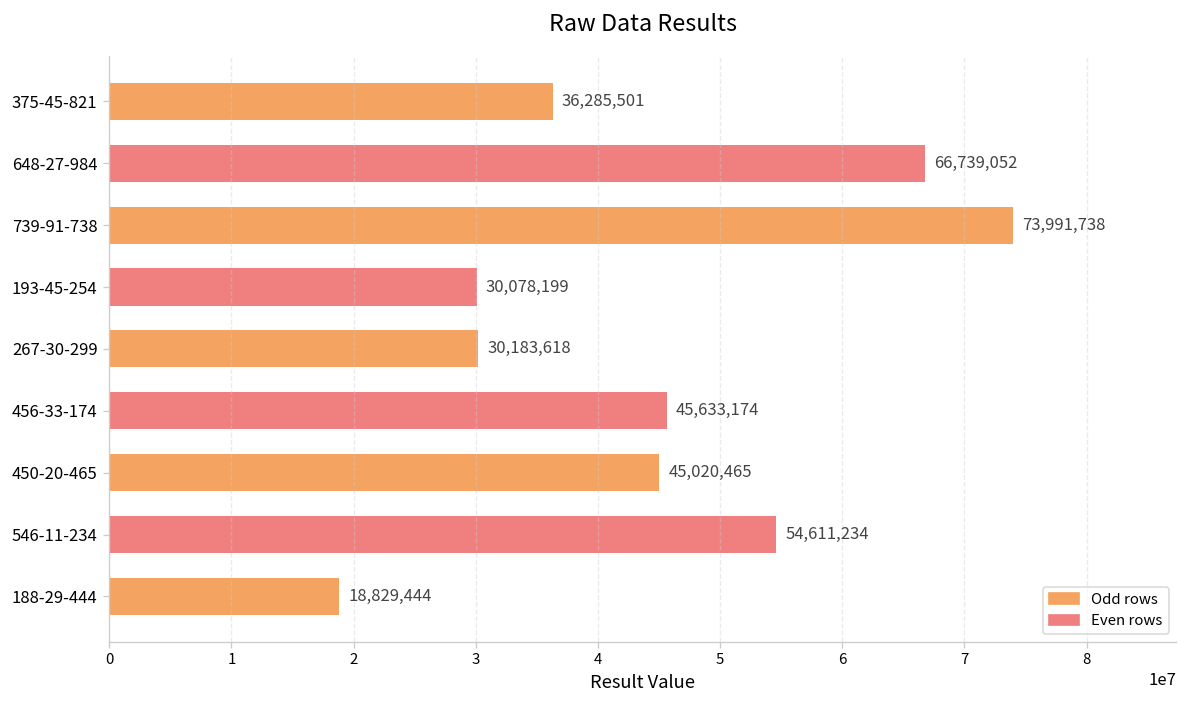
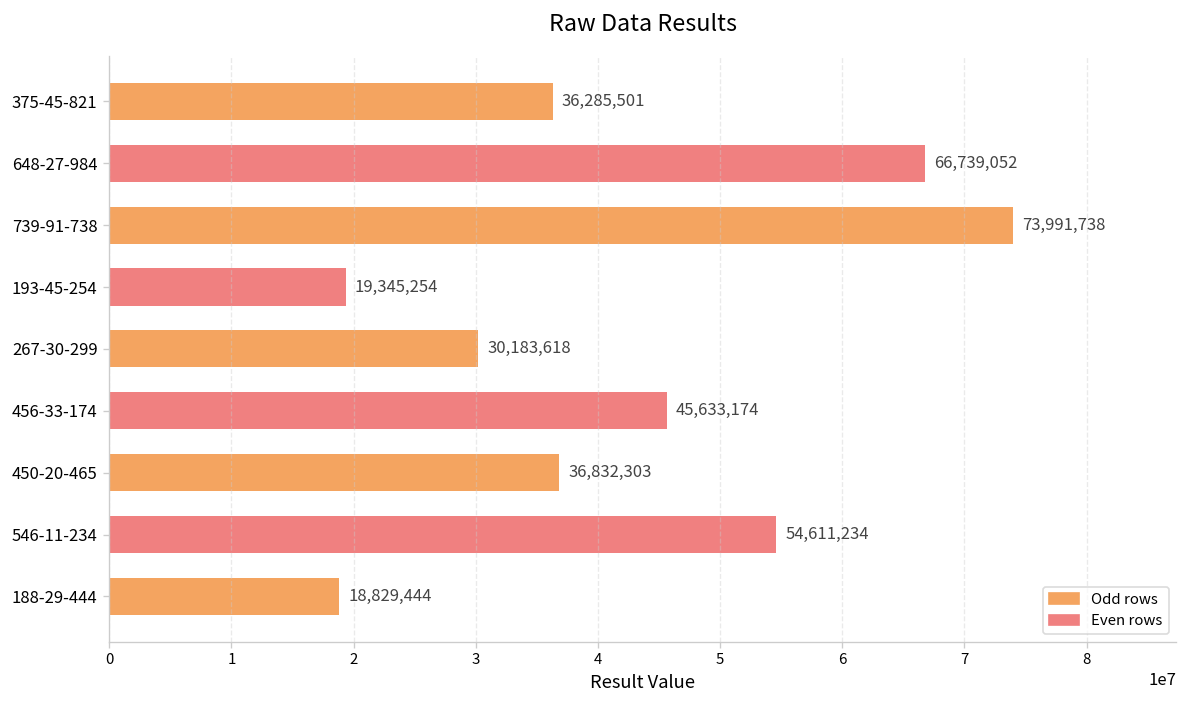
193-45-254: 30,078,199 -> 19,345,254
450-20-465: 45,020,465 -> 36,832,303
